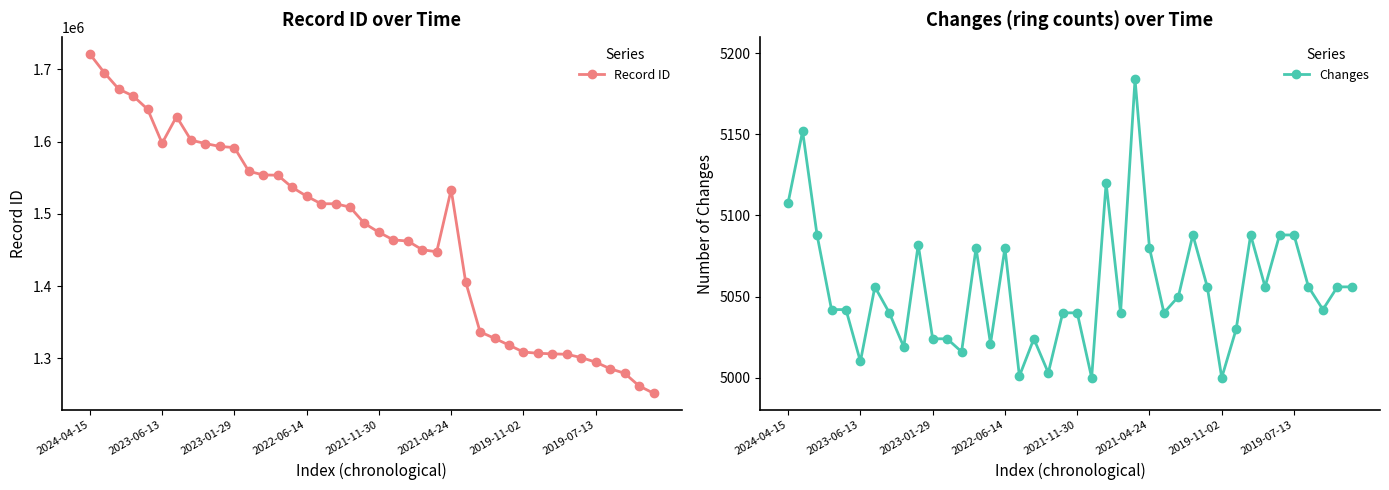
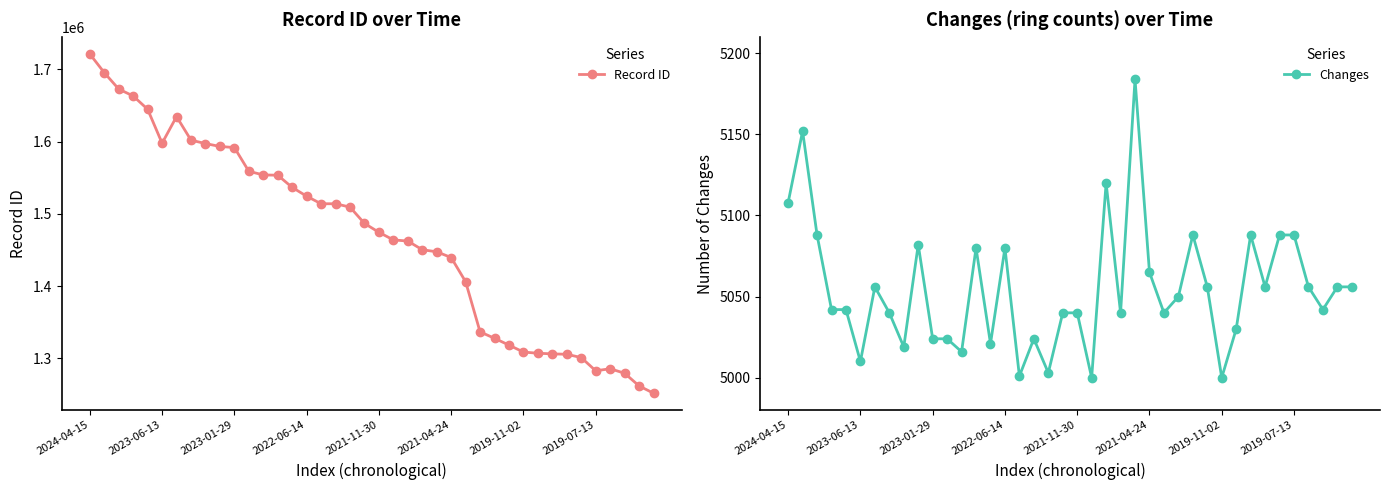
Record ID over Time, 2021-04-24: 1530000 -> 1440000
Record ID over Time, 2019-07-13: 1290000 -> 1280000
Changes (ring counts) over Time, 2021-04-24: 5080 -> 5065
